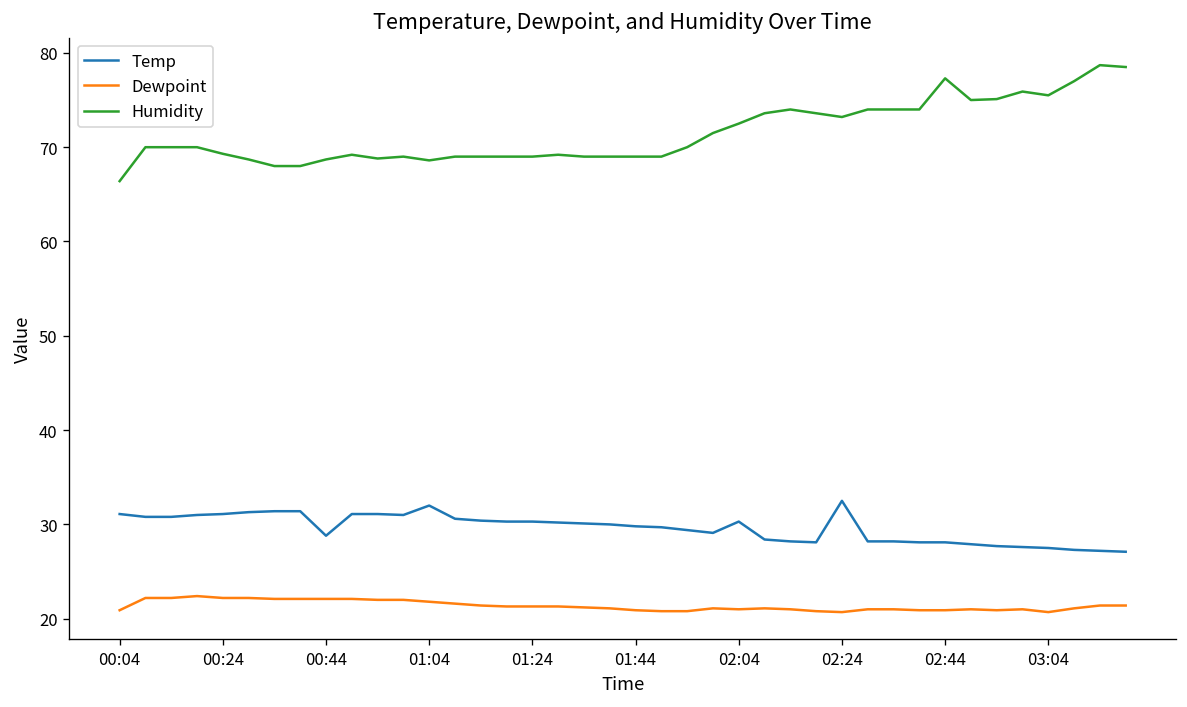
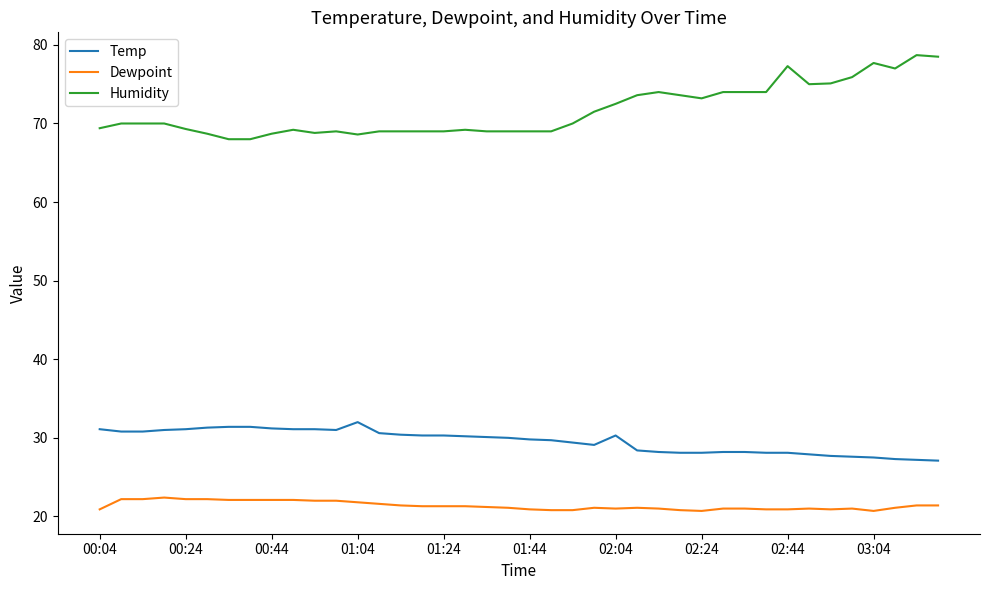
Humidity, 00:04: 66 -> 69
Temp, 00:44: 29 -> 31
Temp, 02:24: 33 -> 28
Humidity, 03:04: 76 -> 78
